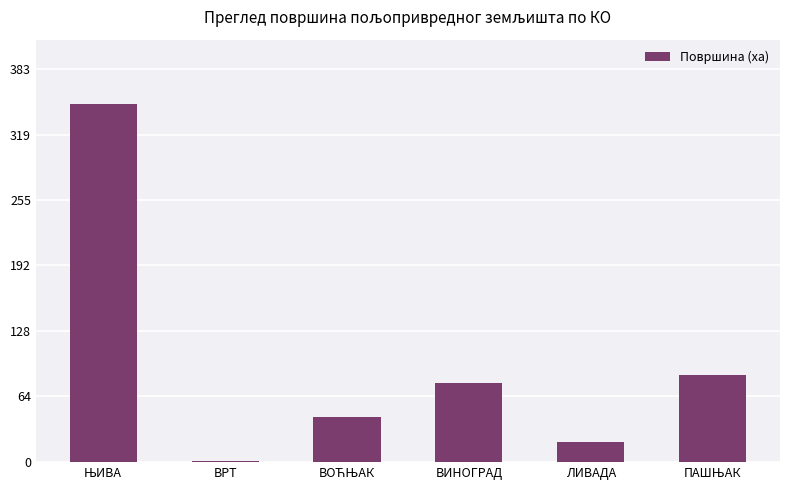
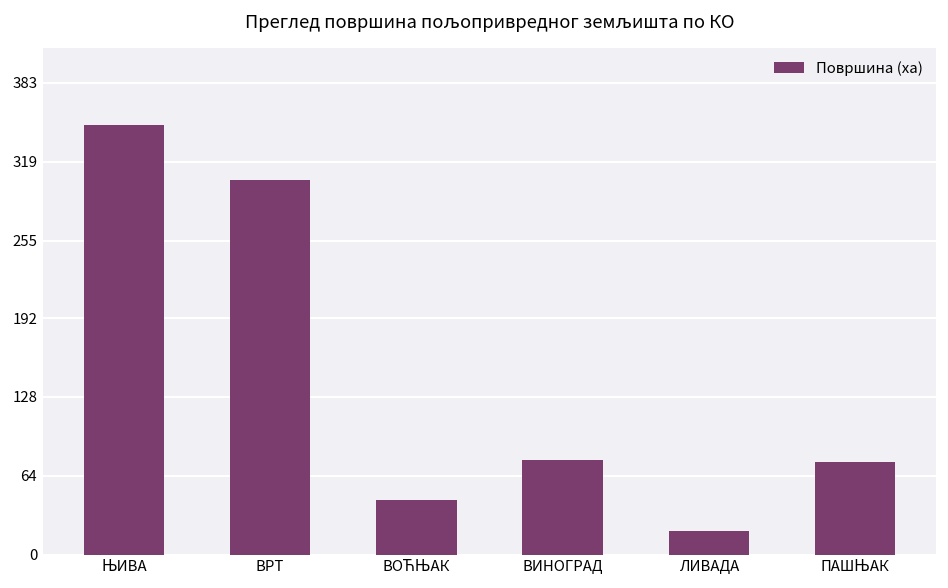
ВРТ: 1 -> 305
ПАШЊАК: 85 -> 75
